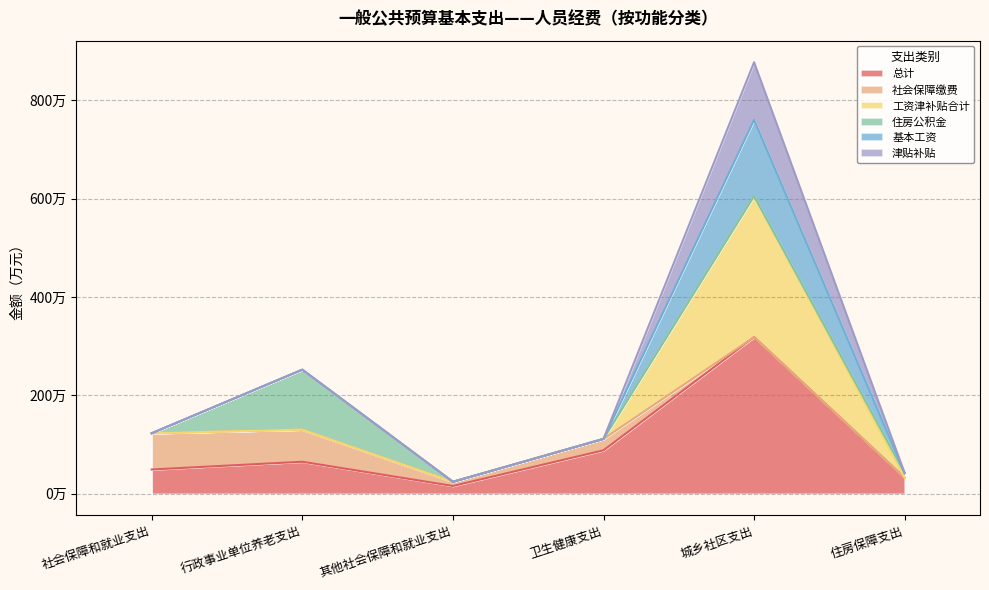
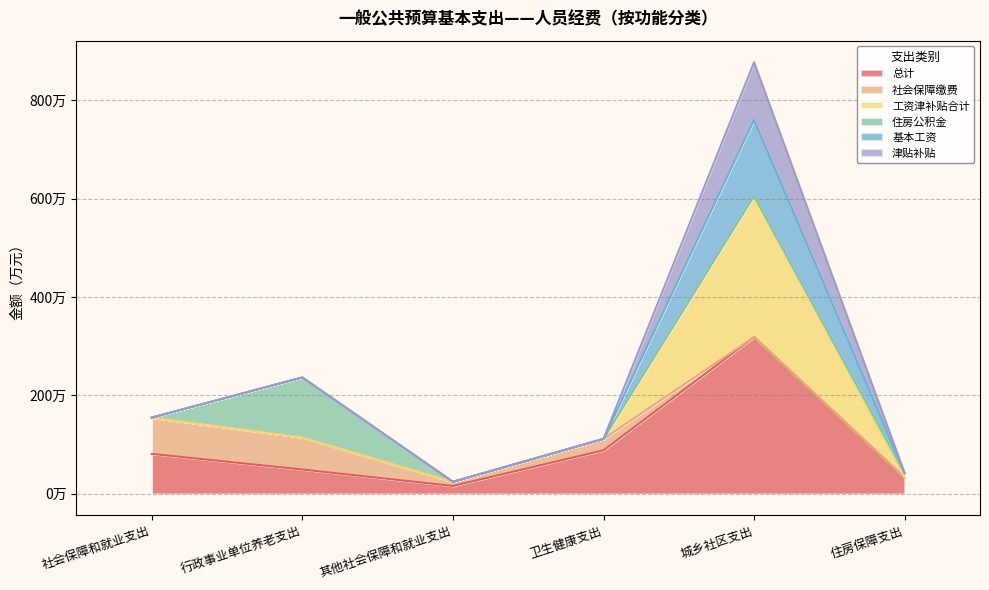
总计, 社会保障和就业支出: 50万 -> 80万
总计, 行政事业单位养老支出: 70万 -> 50万
